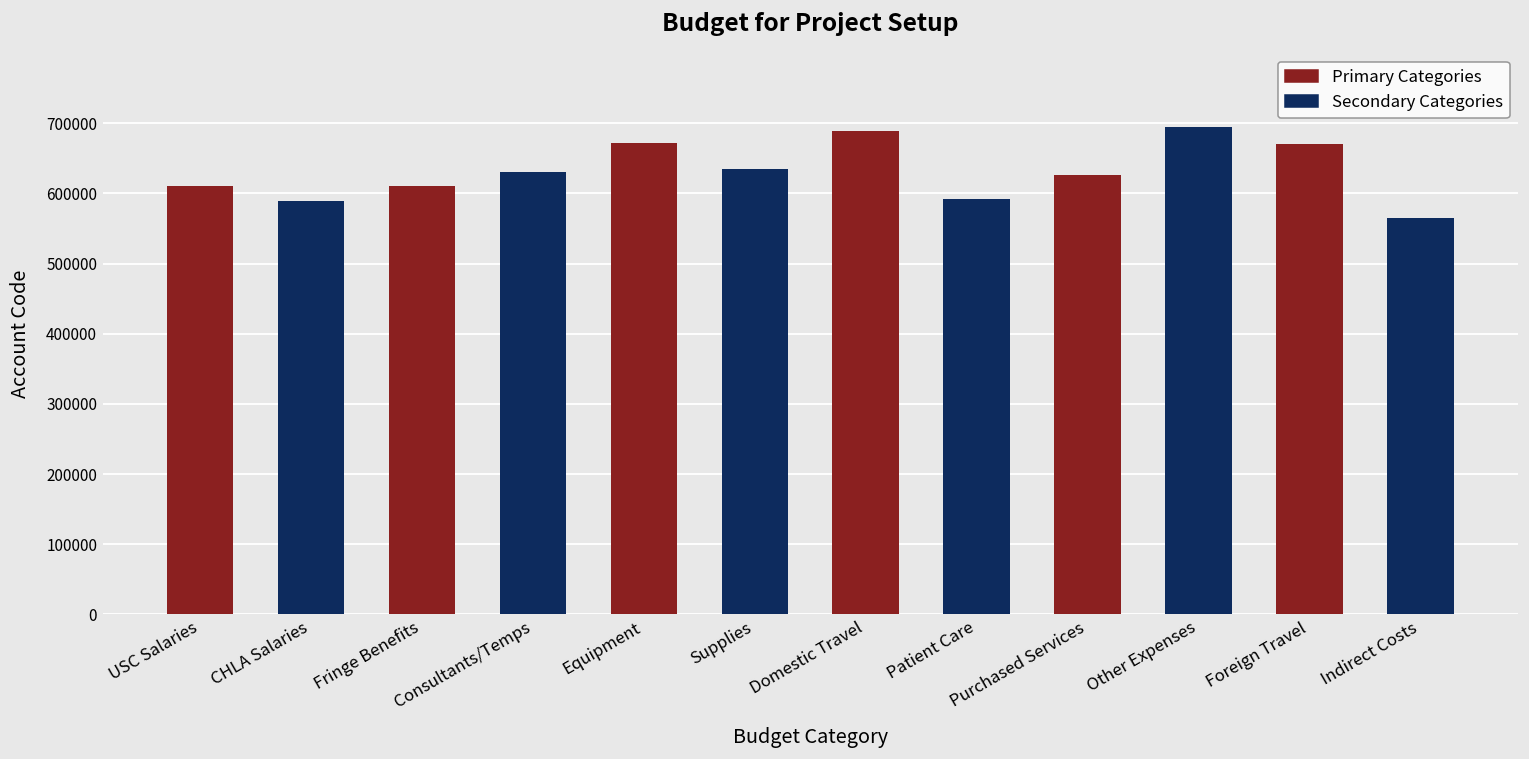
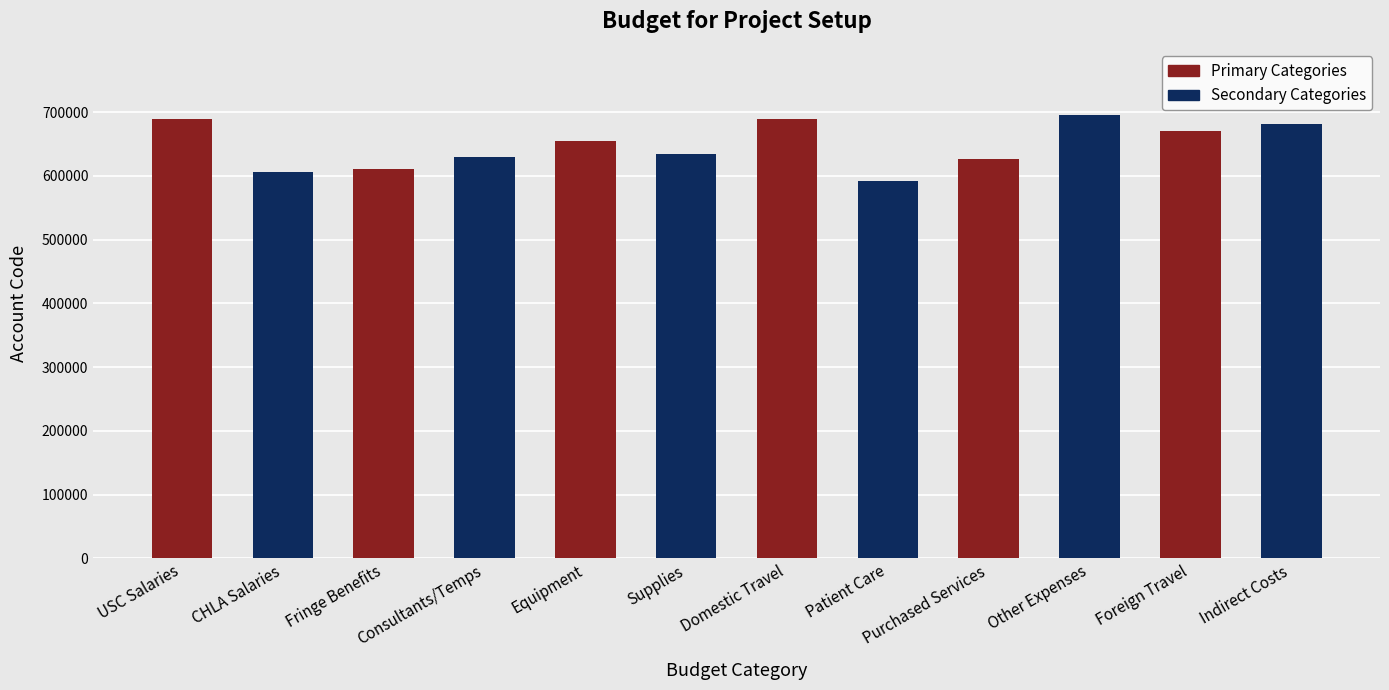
USC Salaries: 610000 -> 690000
CHLA Salaries: 590000 -> 610000
Equipment: 670000 -> 660000
Indirect Costs: 570000 -> 680000
